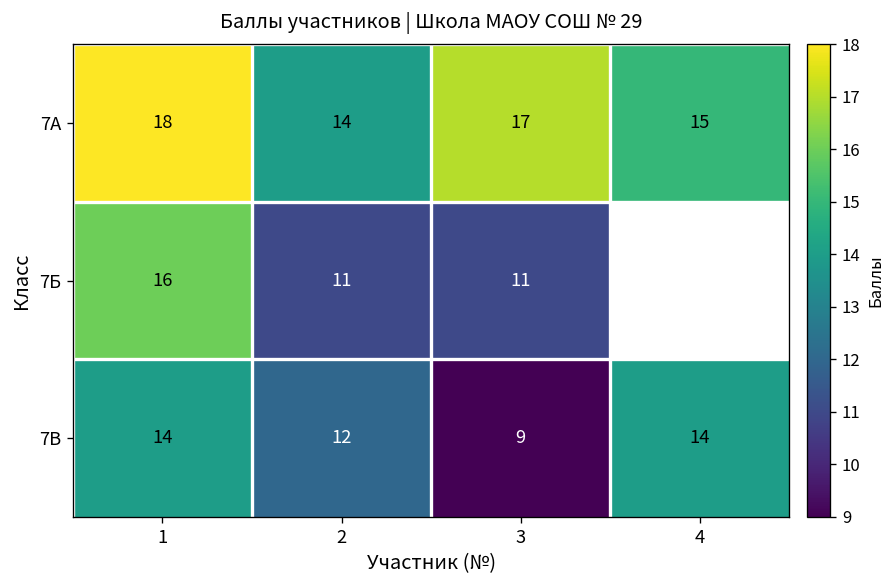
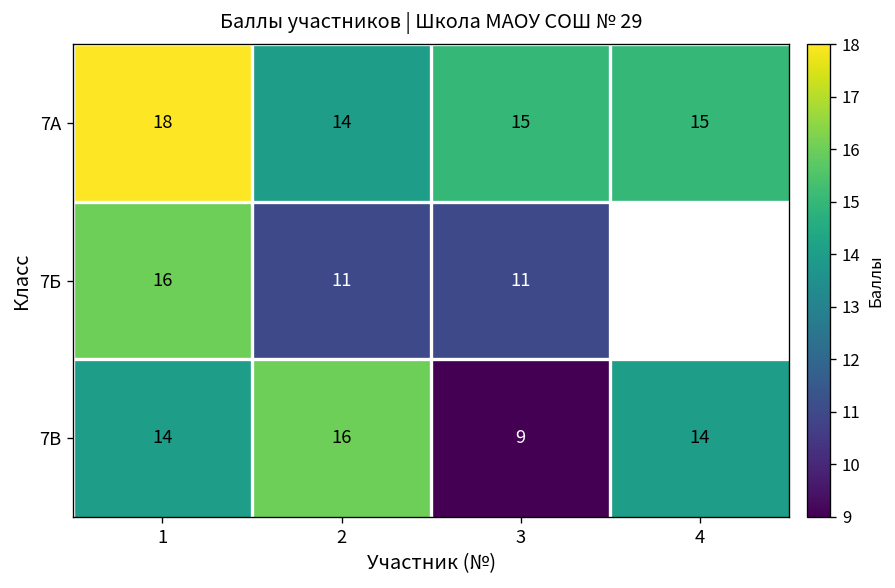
7А, 3: 17 -> 15
7В, 2: 12 -> 16
